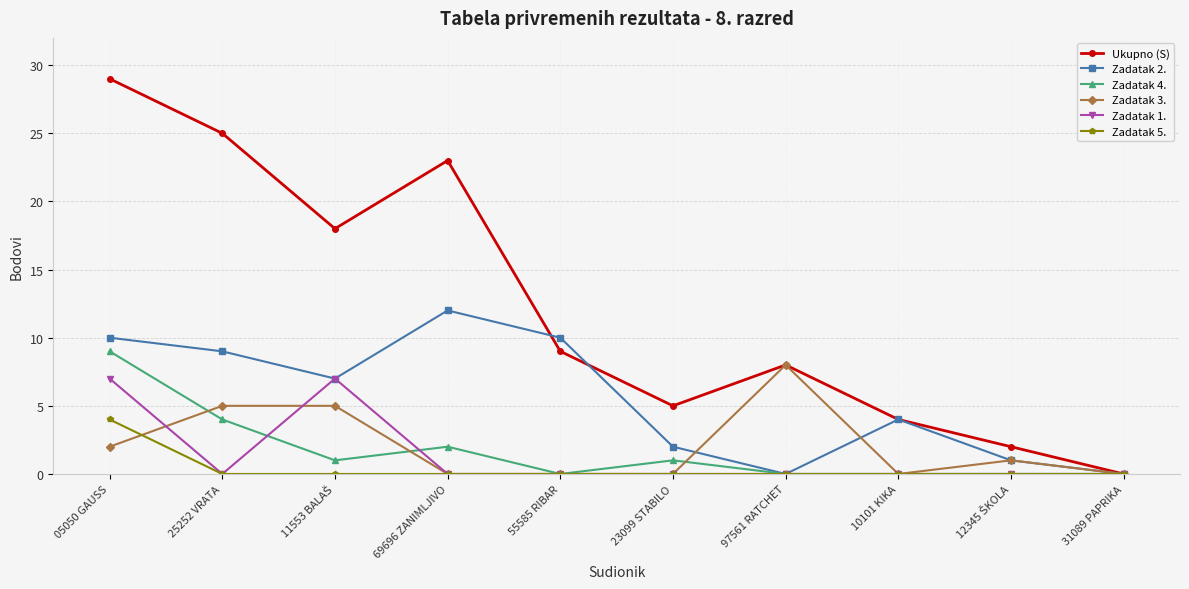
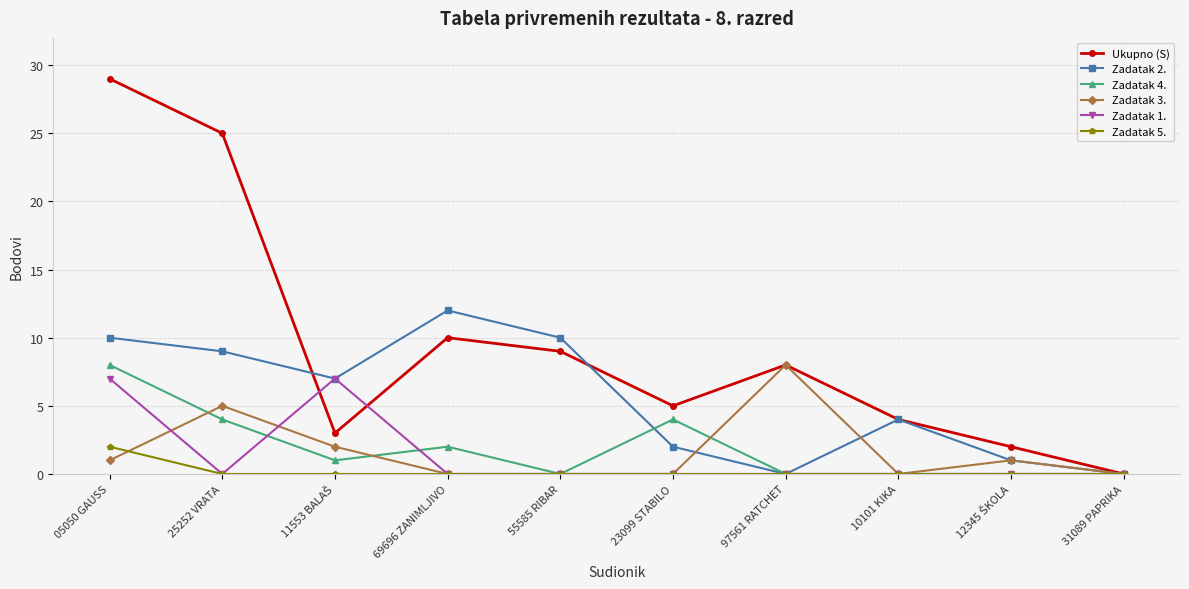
Zadatak 4., 05050 GAUSS: 9 -> 8
Zadatak 3., 05050 GAUSS: 2 -> 1
Zadatak 5., 05050 GAUSS: 4 -> 2
Ukupno (S), 11553 BALAŠ: 18 -> 3
Zadatak 3., 11553 BALAŠ: 5 -> 2
Ukupno (S), 69696 ZANIMLJIVO: 23 -> 10
Zadatak 4., 23099 STABILO: 1 -> 4
